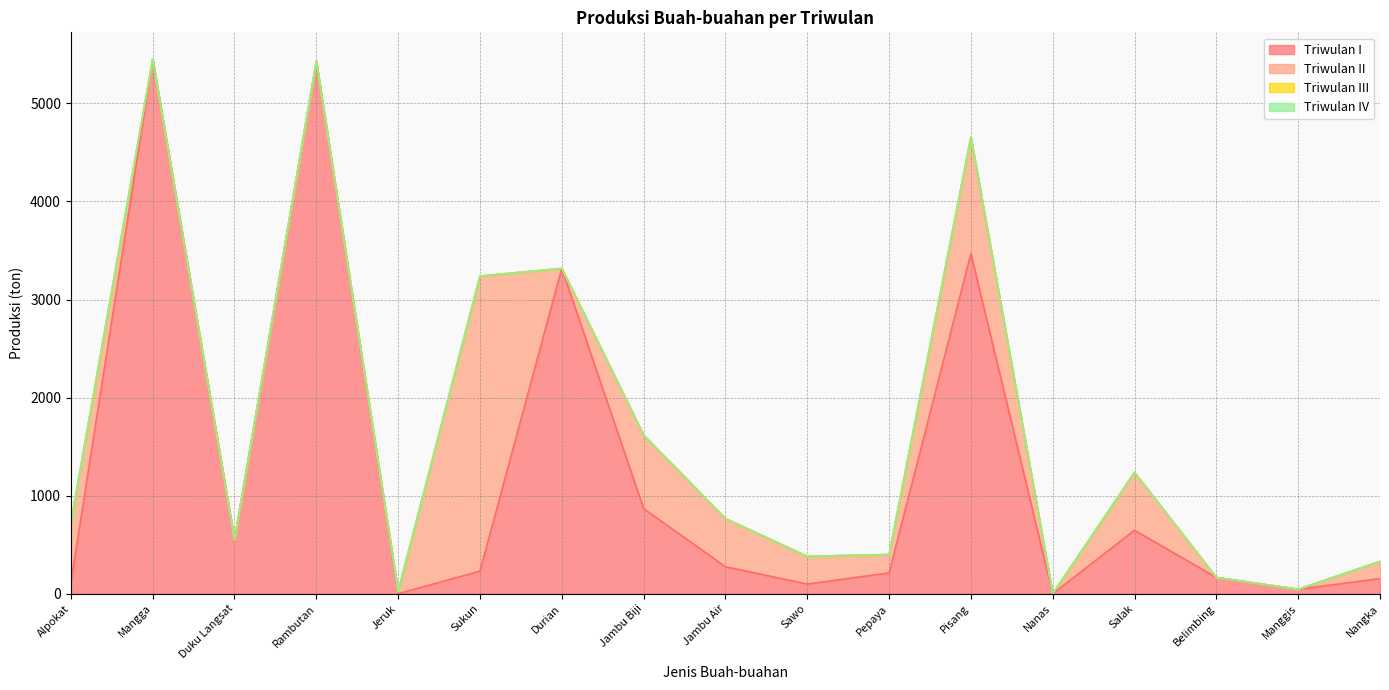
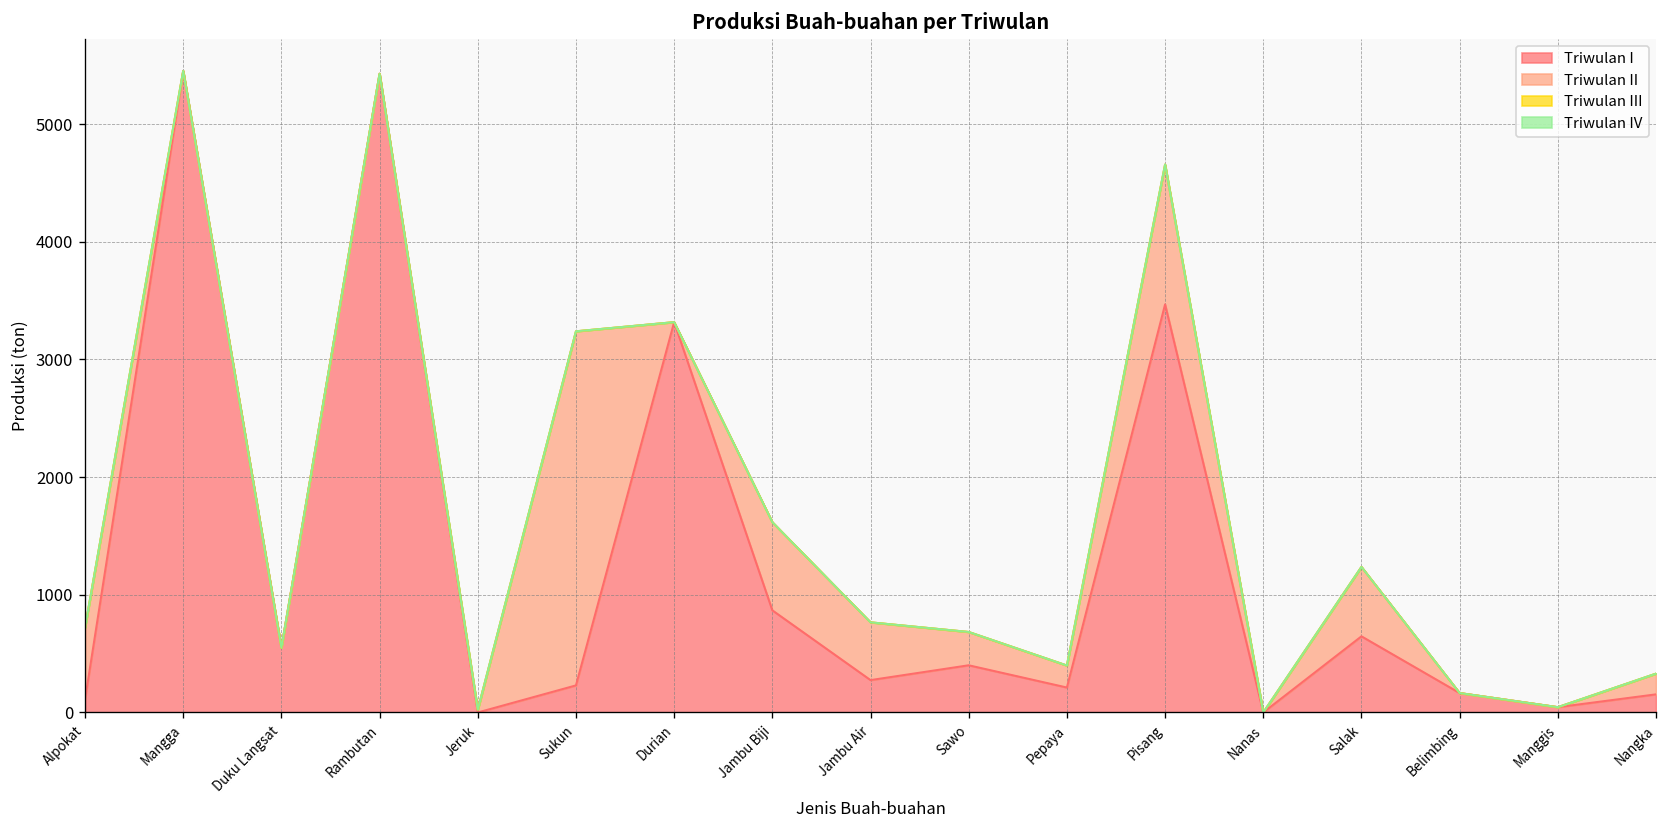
Triwulan I, Sawo: 100 -> 400
